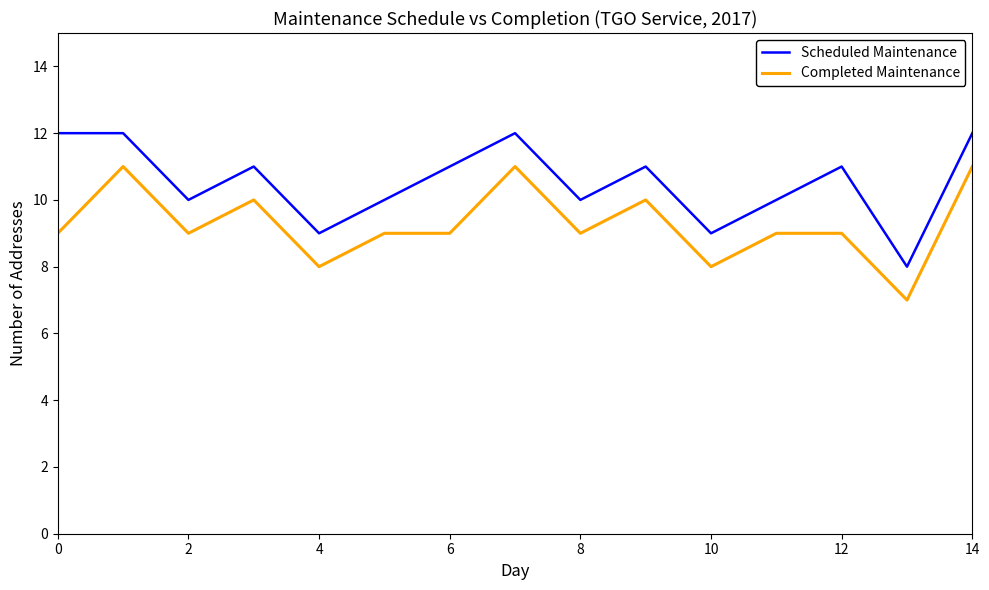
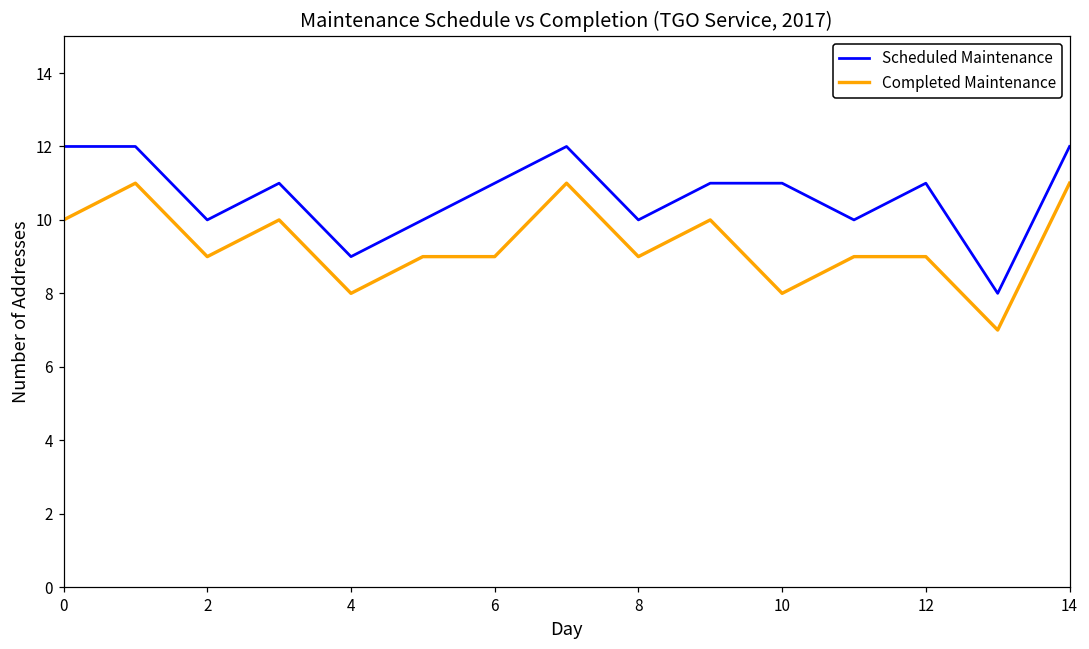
Completed Maintenance, 0: 9 -> 10
Scheduled Maintenance, 10: 9 -> 11
